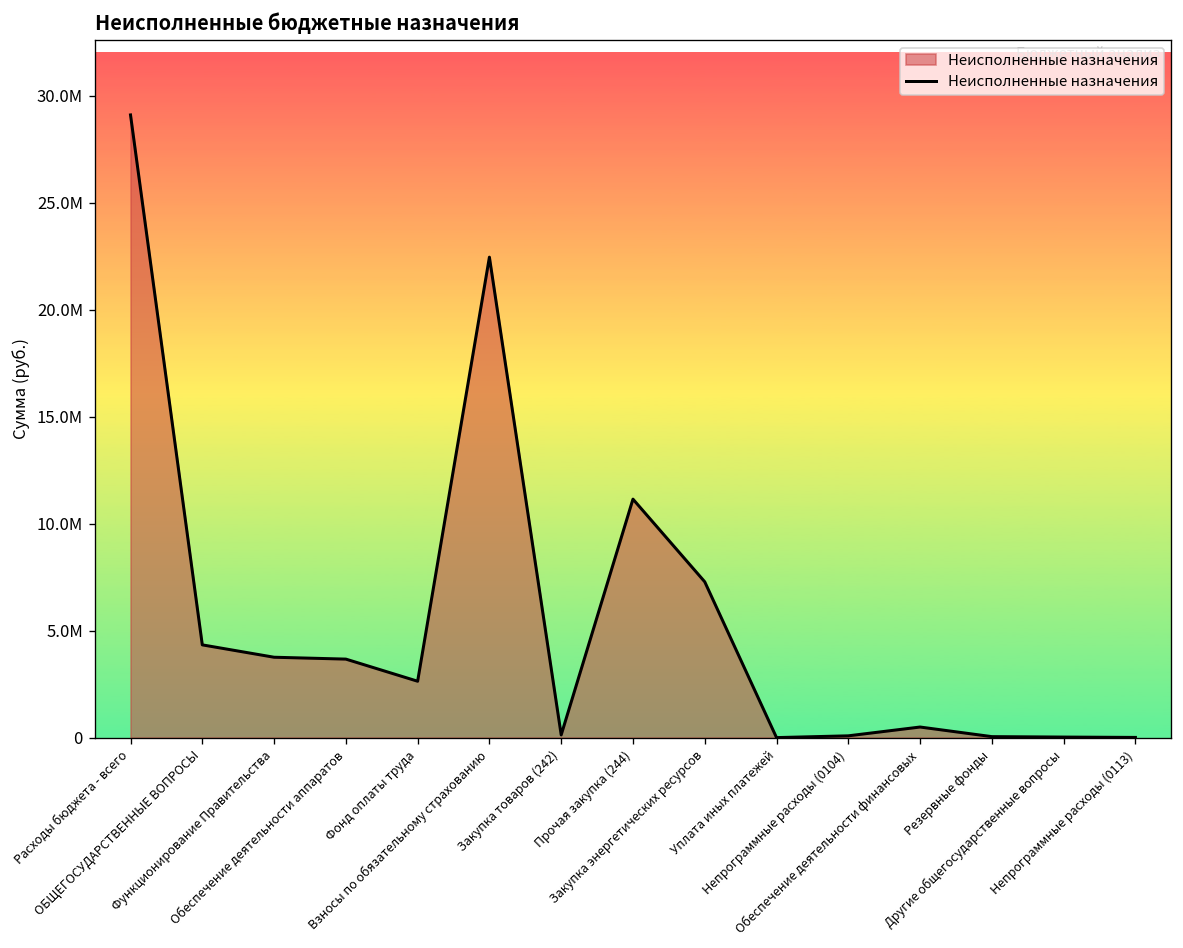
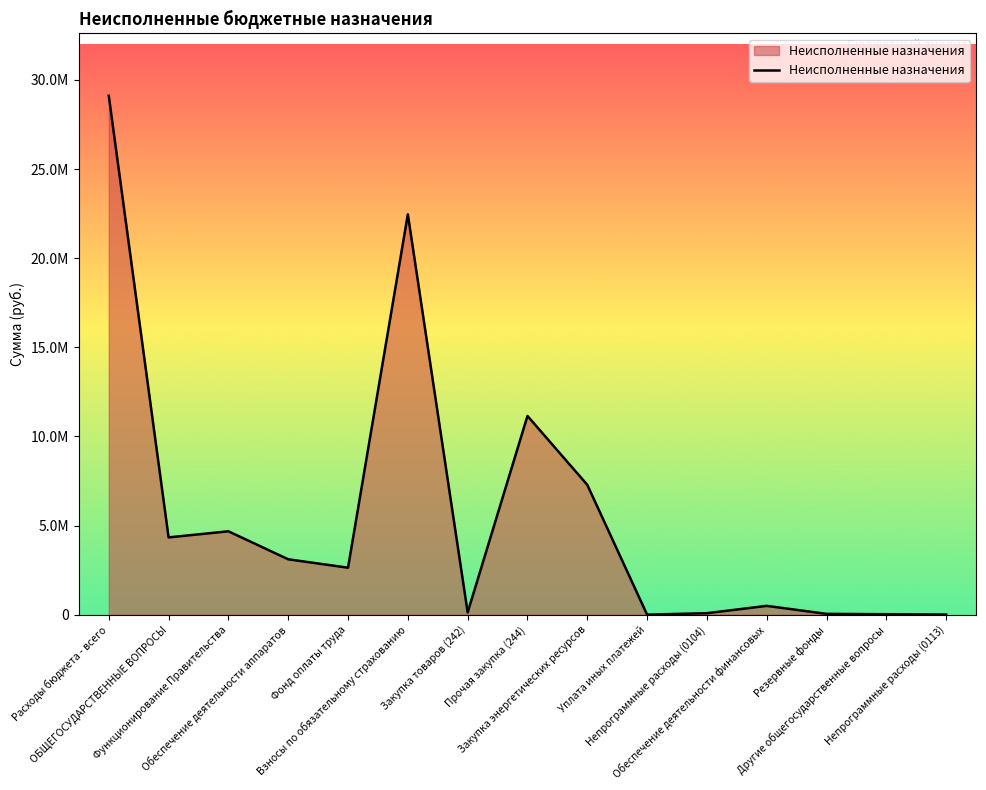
Функционирование Правительства: 3800000 -> 4700000
Обеспечение деятельности аппаратов: 3700000 -> 3100000
